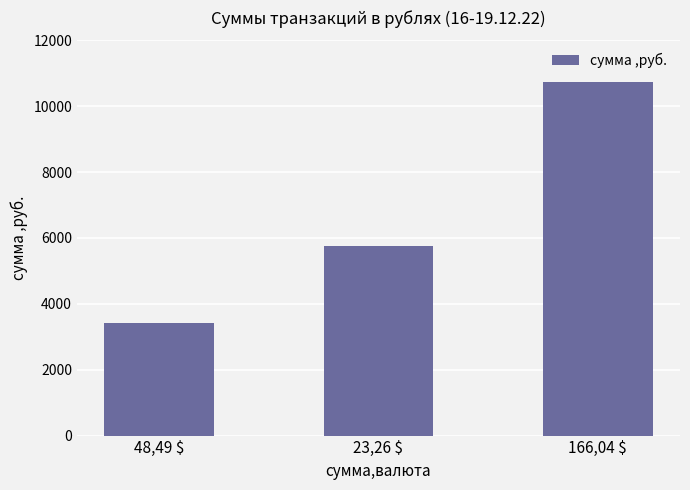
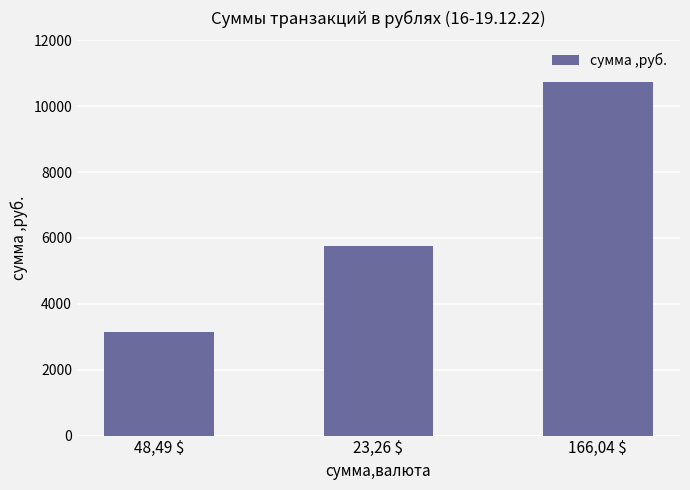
48,49 $: 3400 -> 3100
